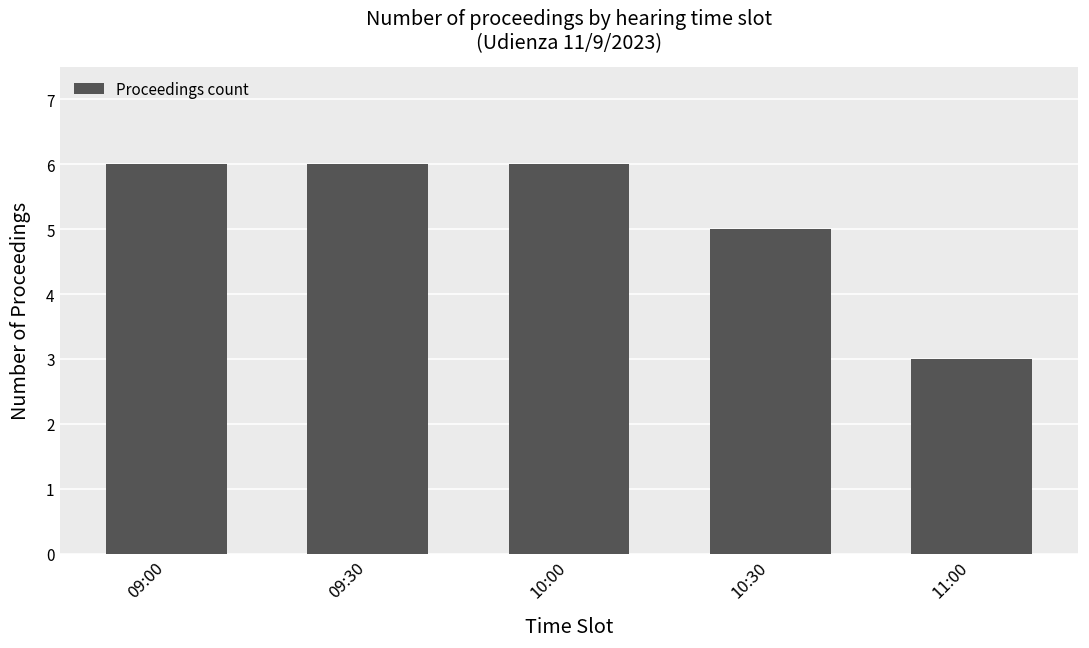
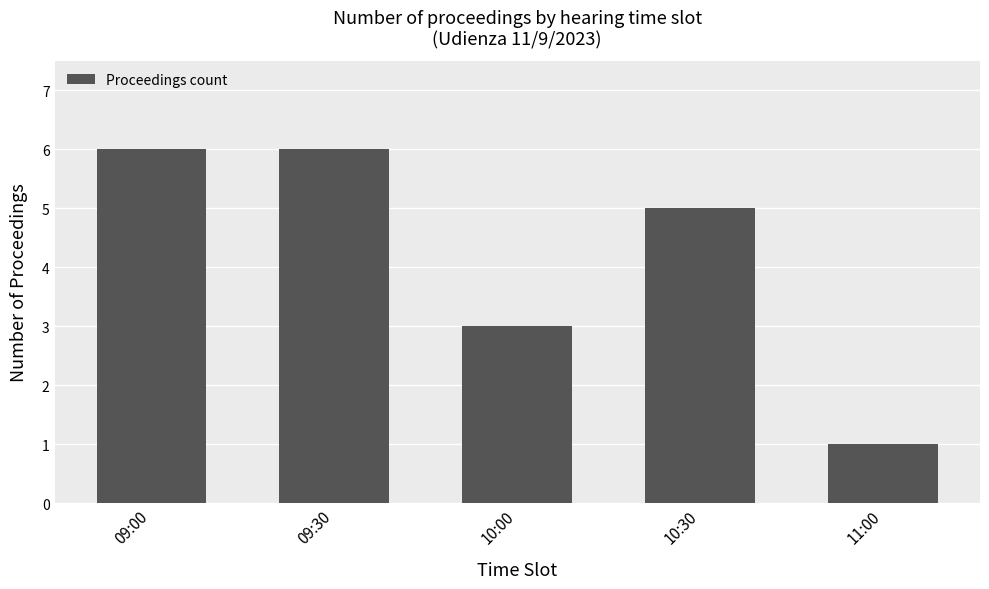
10:00: 6 -> 3
11:00: 3 -> 1
